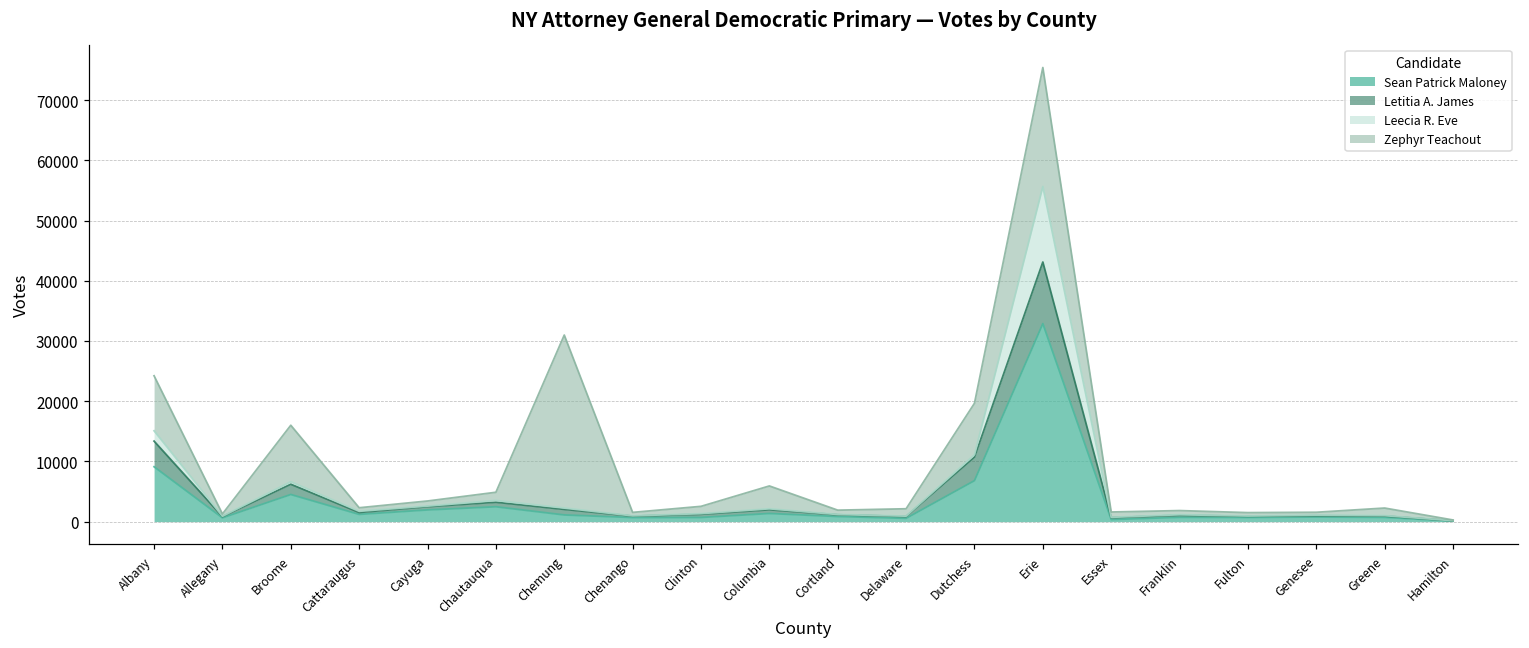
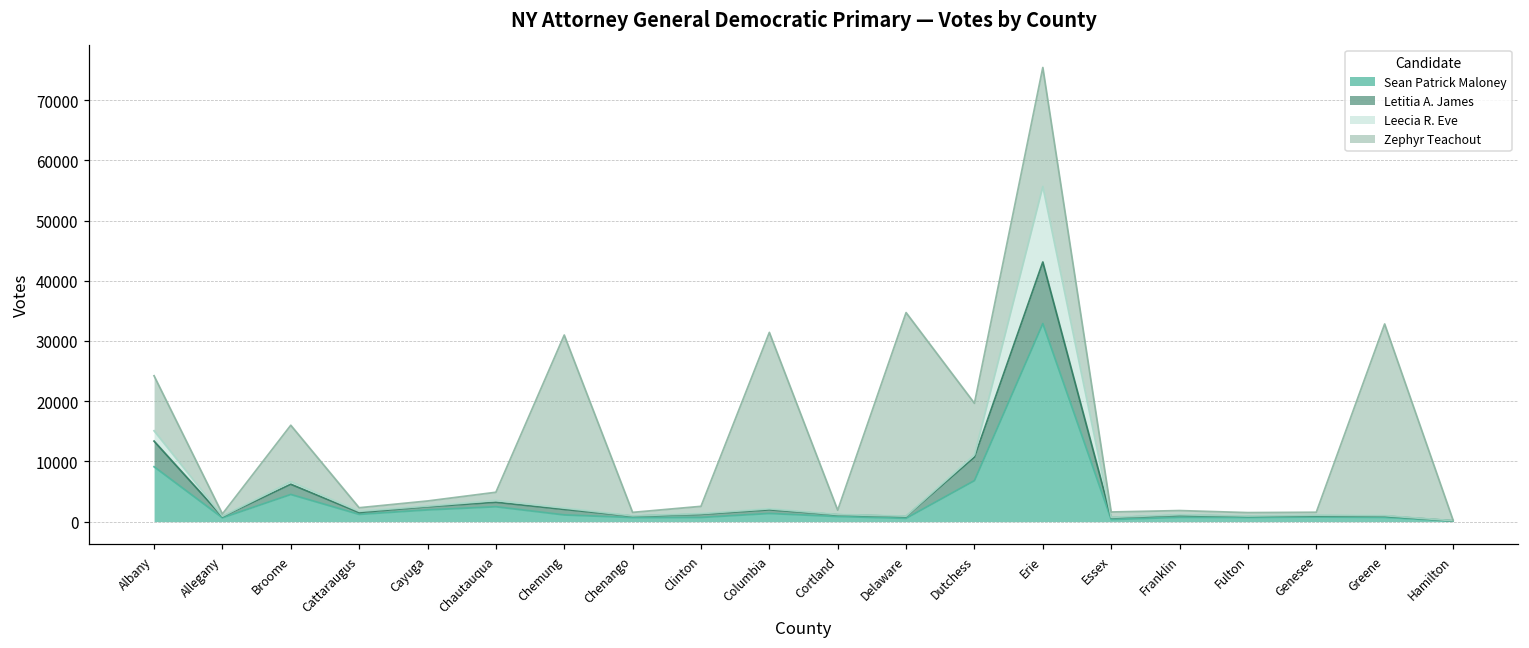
Zephyr Teachout, Columbia: 4000 -> 29000
Zephyr Teachout, Delaware: 1000 -> 34000
Zephyr Teachout, Greene: 1000 -> 32000
